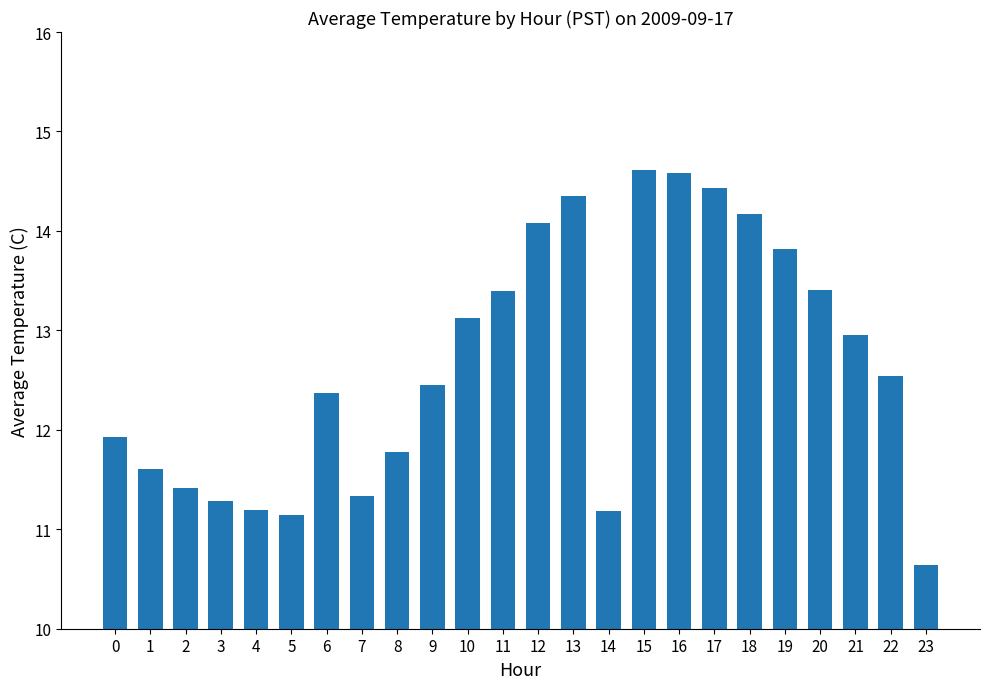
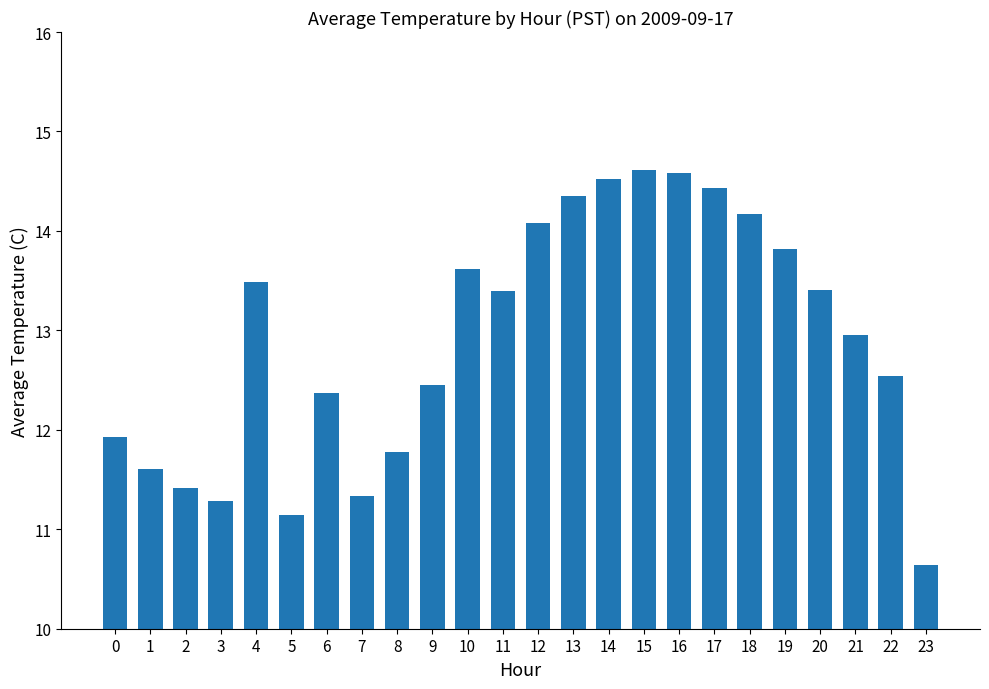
4: 11.2 -> 13.5
10: 13.1 -> 13.6
14: 11.2 -> 14.5
